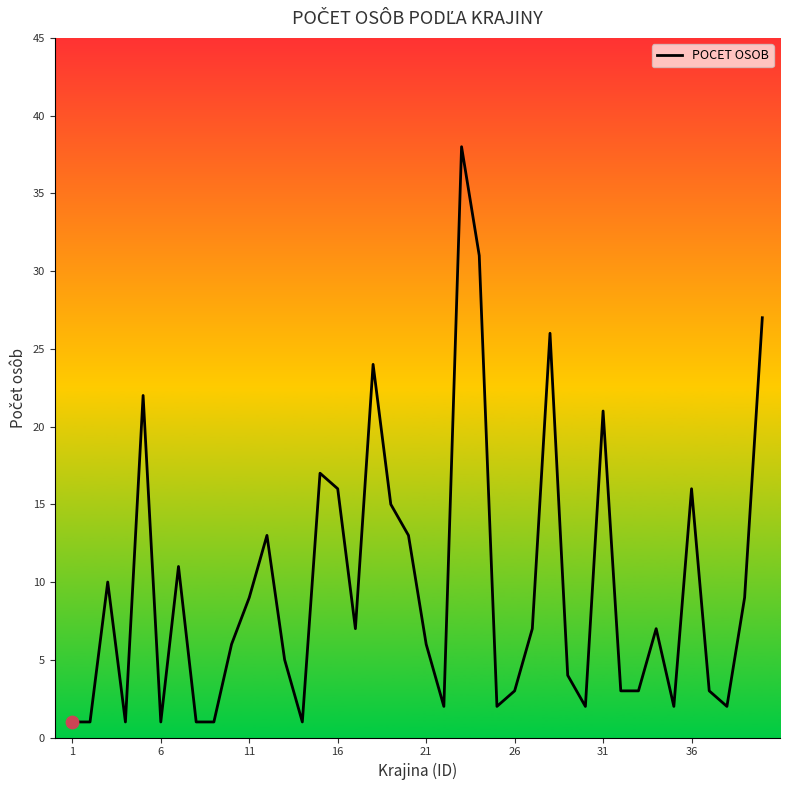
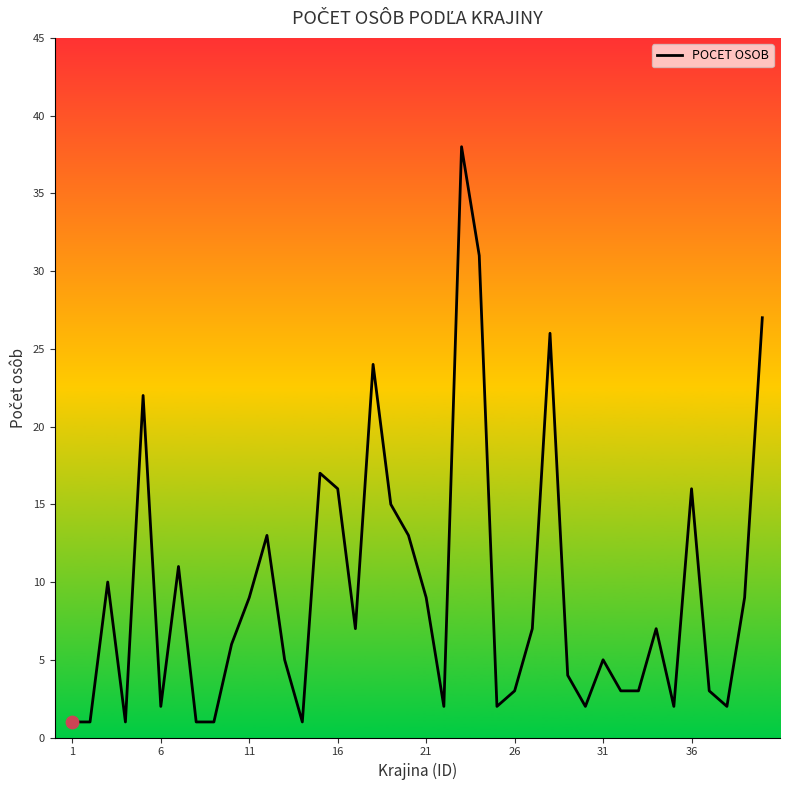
POCET OSOB, 6: 1 -> 2
POCET OSOB, 21: 6 -> 9
POCET OSOB, 31: 21 -> 5
